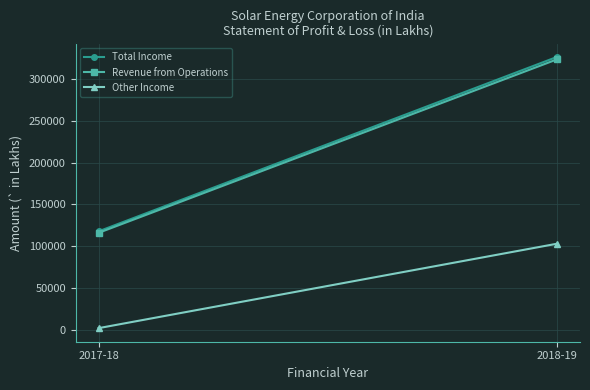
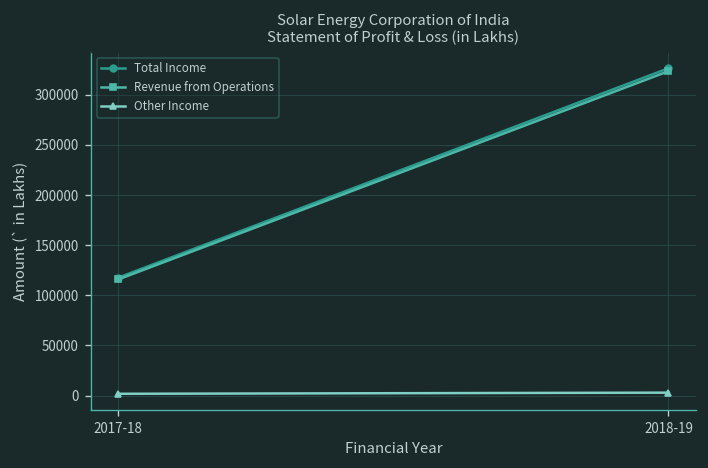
Other Income, 2018-19: 100000 -> 0
